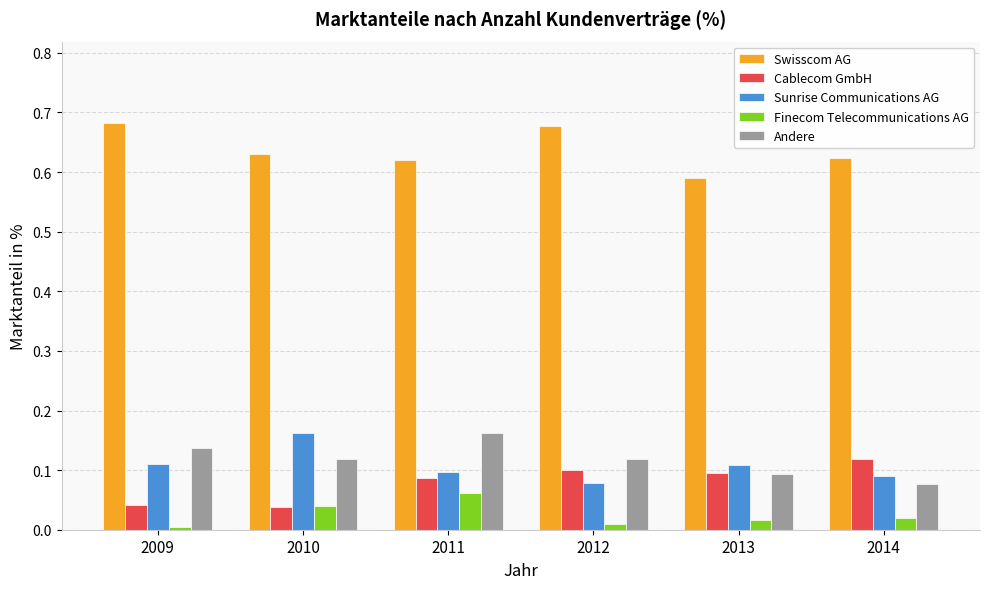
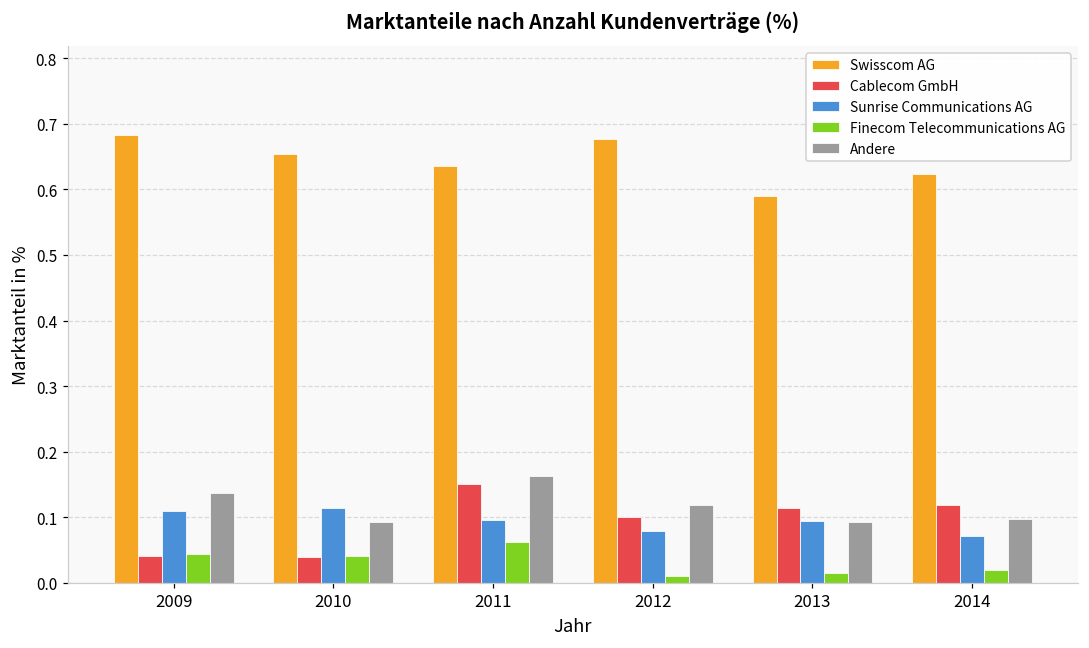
Finecom Telecommunications AG, 2009: 0.00 -> 0.04
Swisscom AG, 2010: 0.63 -> 0.65
Sunrise Communications AG, 2010: 0.16 -> 0.11
Andere, 2010: 0.12 -> 0.09
Swisscom AG, 2011: 0.62 -> 0.64
Cablecom GmbH, 2011: 0.09 -> 0.15
Cablecom GmbH, 2013: 0.09 -> 0.11
Sunrise Communications AG, 2013: 0.11 -> 0.09
Sunrise Communications AG, 2014: 0.09 -> 0.07
Andere, 2014: 0.08 -> 0.10
